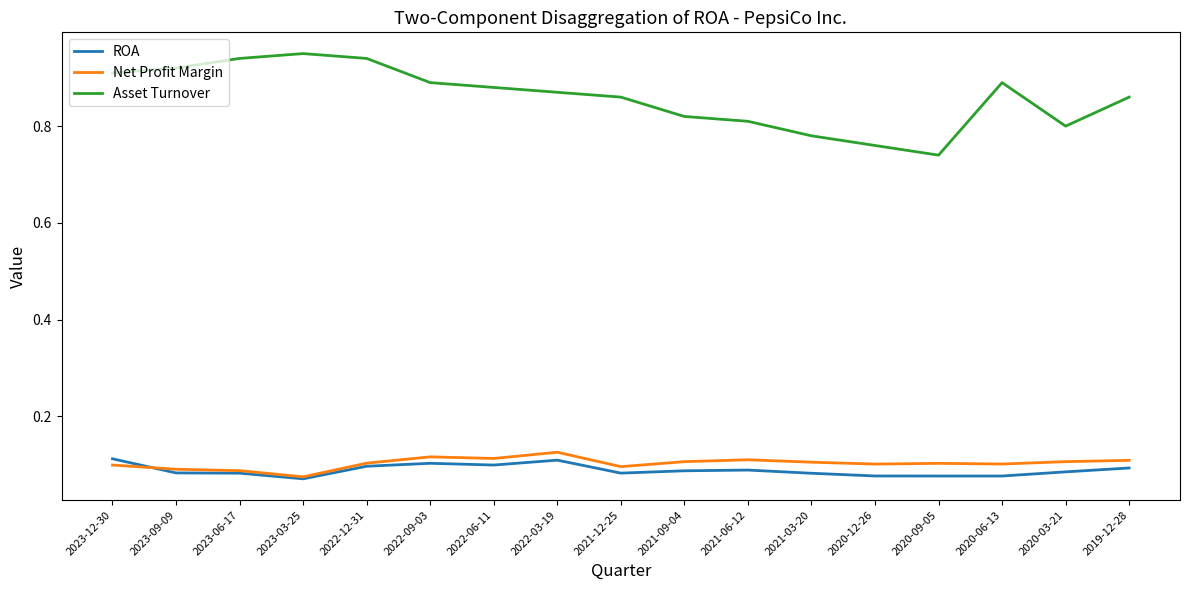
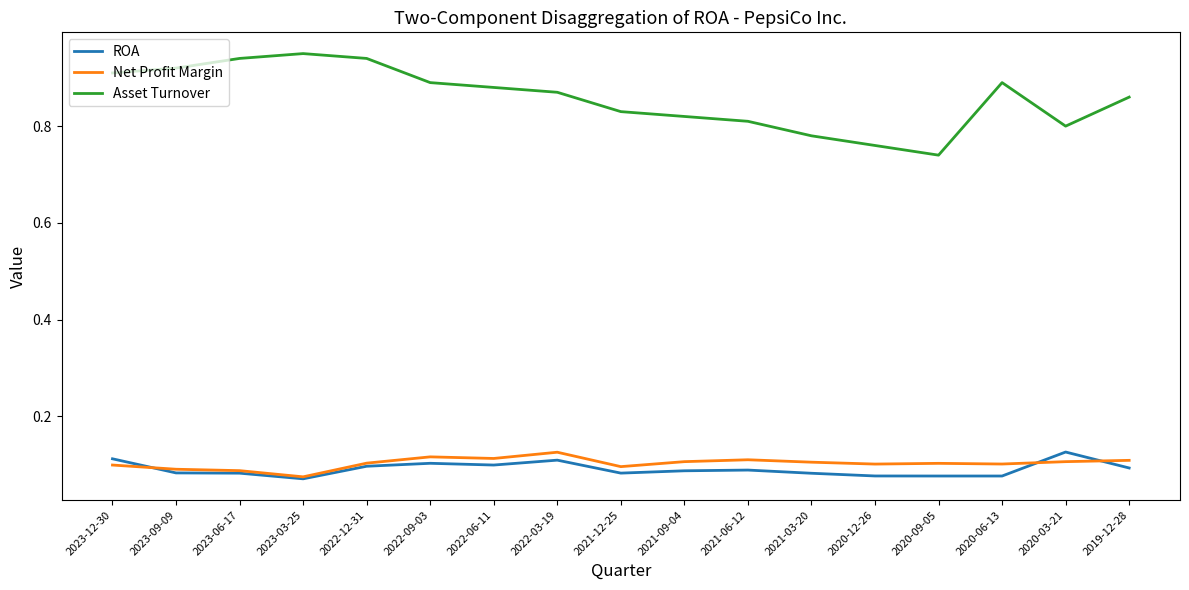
Asset Turnover, 2021-12-25: 0.86 -> 0.83
ROA, 2020-03-21: 0.09 -> 0.13
